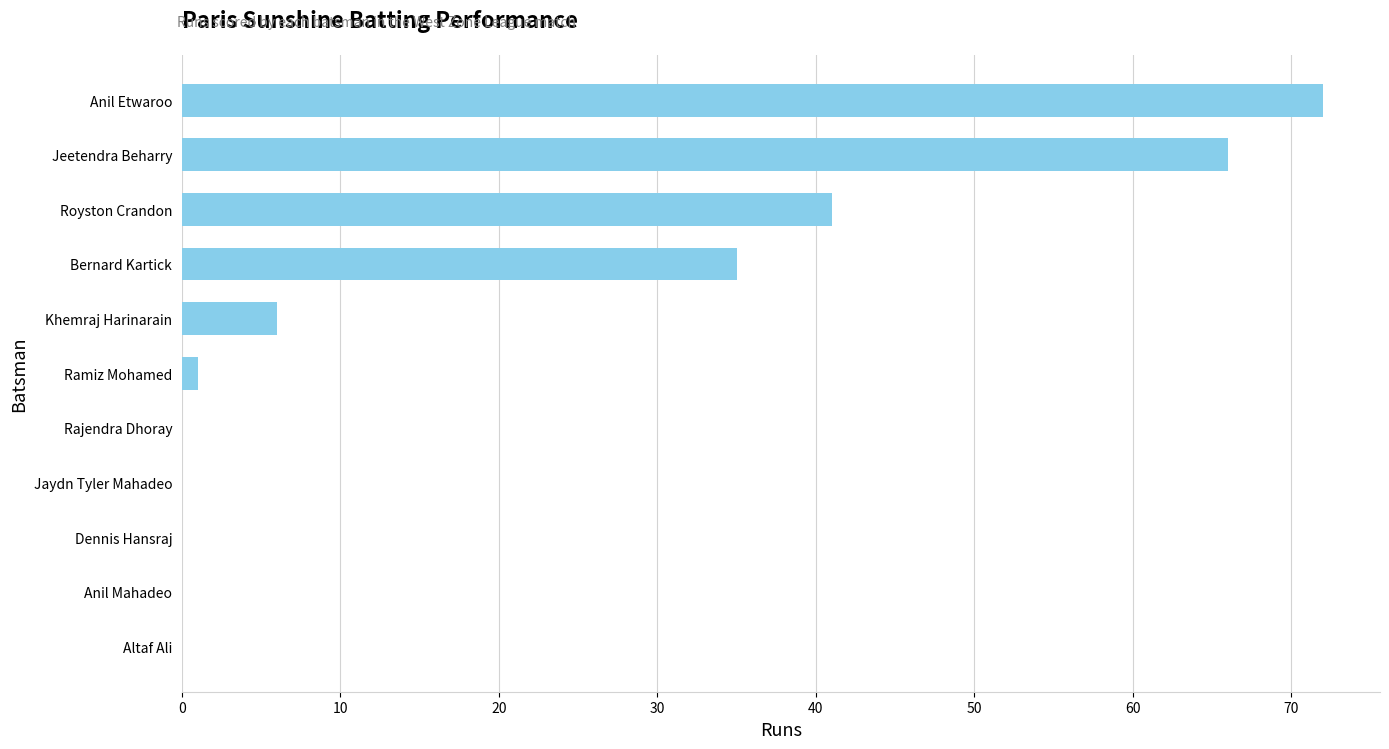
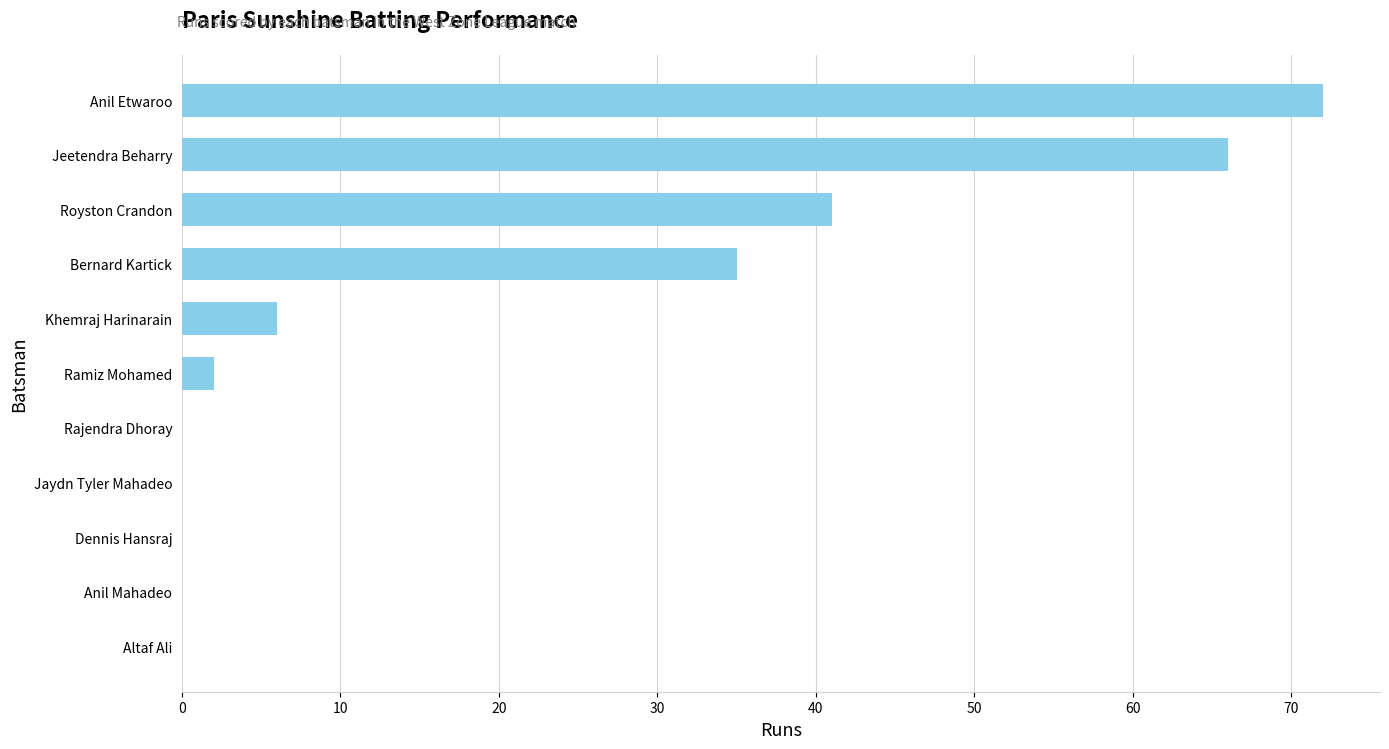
Ramiz Mohamed: 1 -> 2
